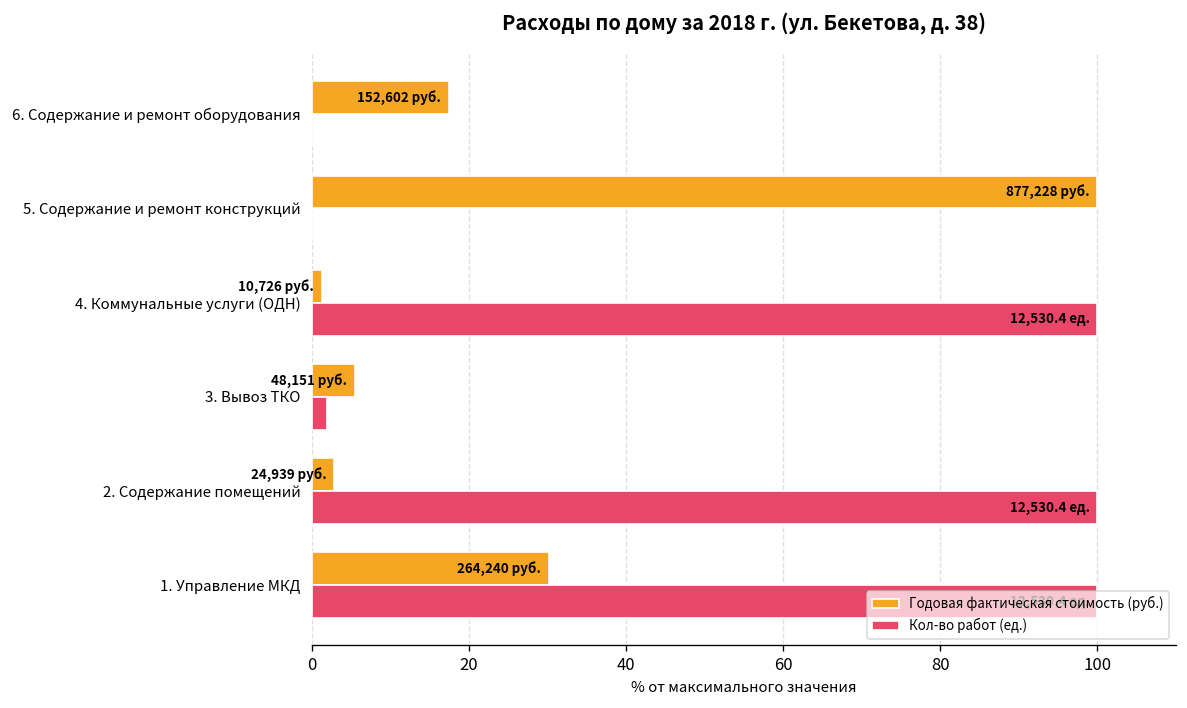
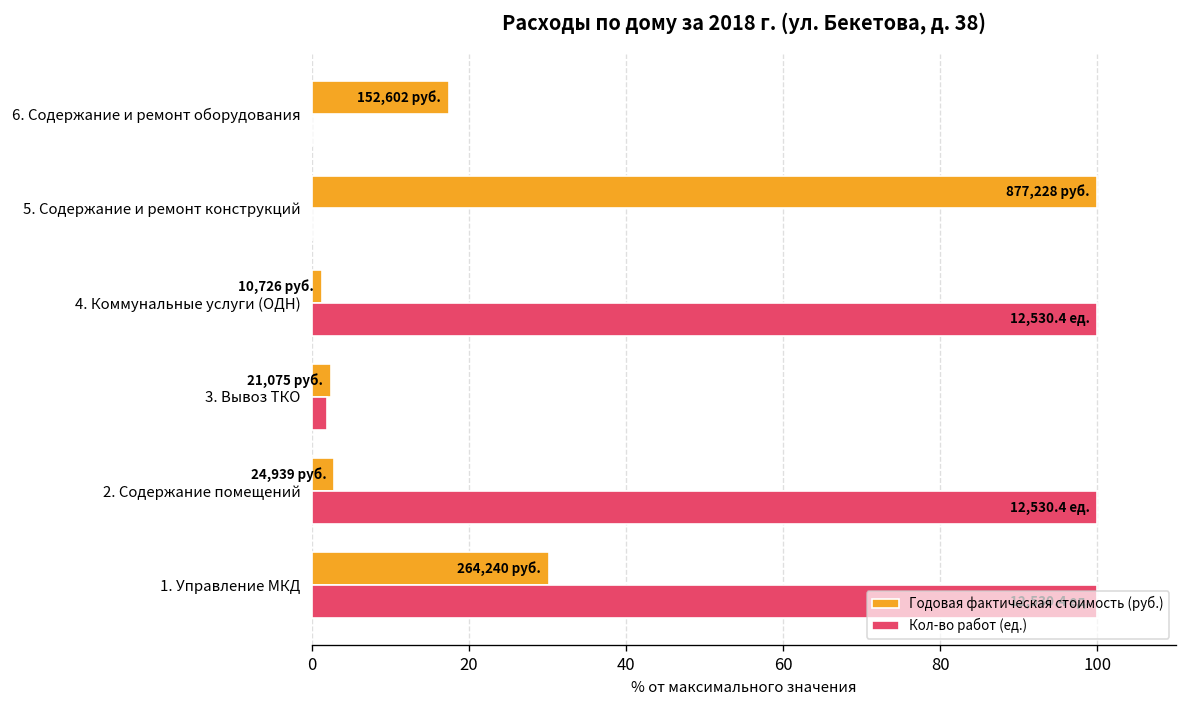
Годовая фактическая стоимость (руб.), 3. Вывоз ТКО: 48,151 -> 21,075
